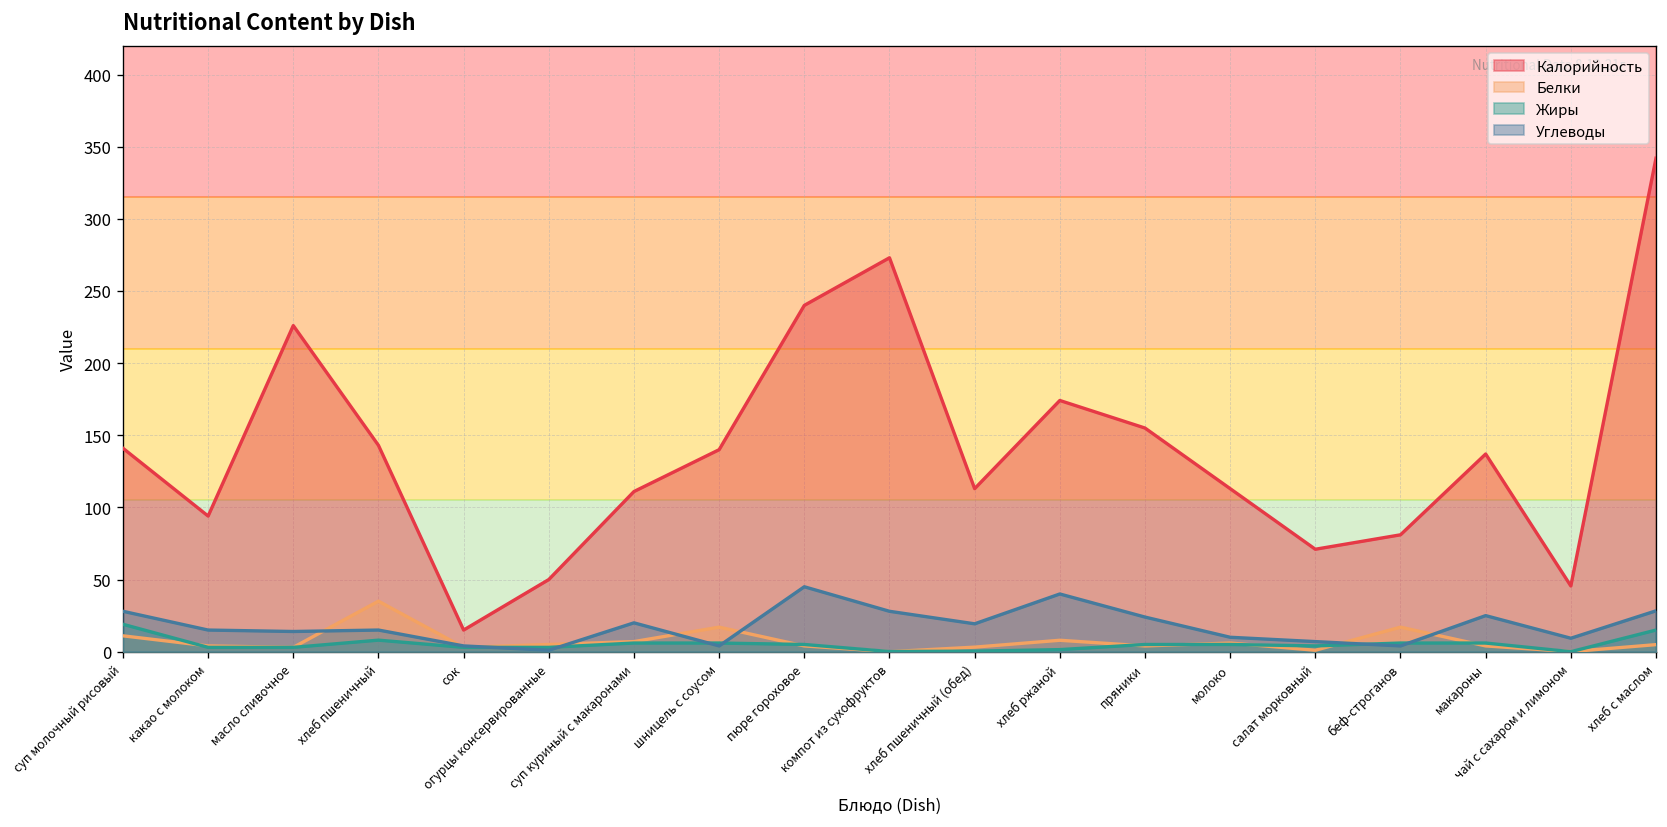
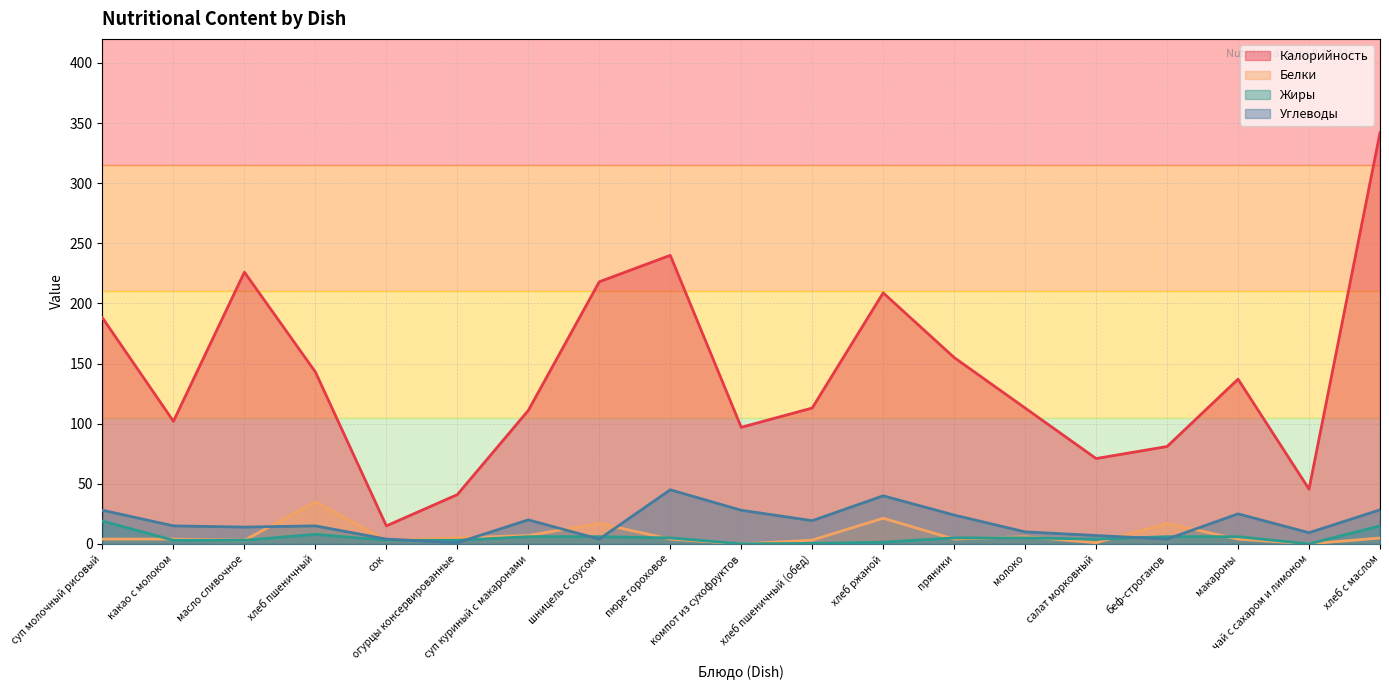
Калорийность, суп молочный рисовый: 141 -> 188
Белки, суп молочный рисовый: 11 -> 4
Калорийность, какао с молоком: 94 -> 102
Калорийность, огурцы консервированные: 50 -> 41
Калорийность, шницель с соусом: 140 -> 218
Калорийность, компот из сухофруктов: 273 -> 97
Калорийность, хлеб ржаной: 174 -> 209
Белки, хлеб ржаной: 8 -> 21
